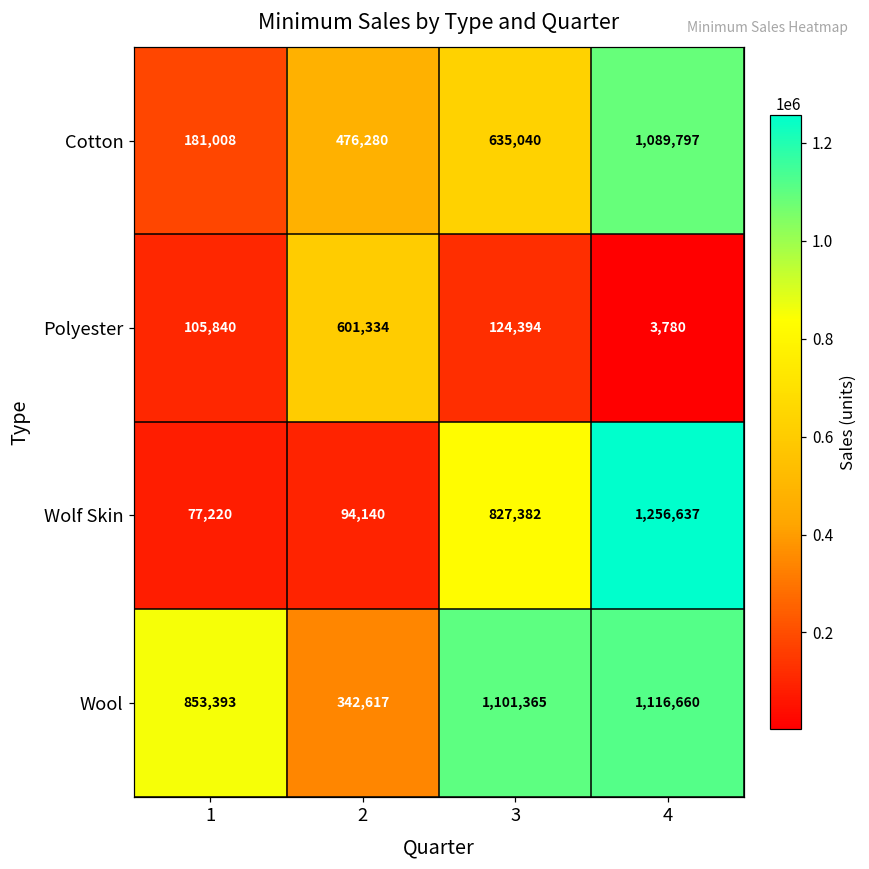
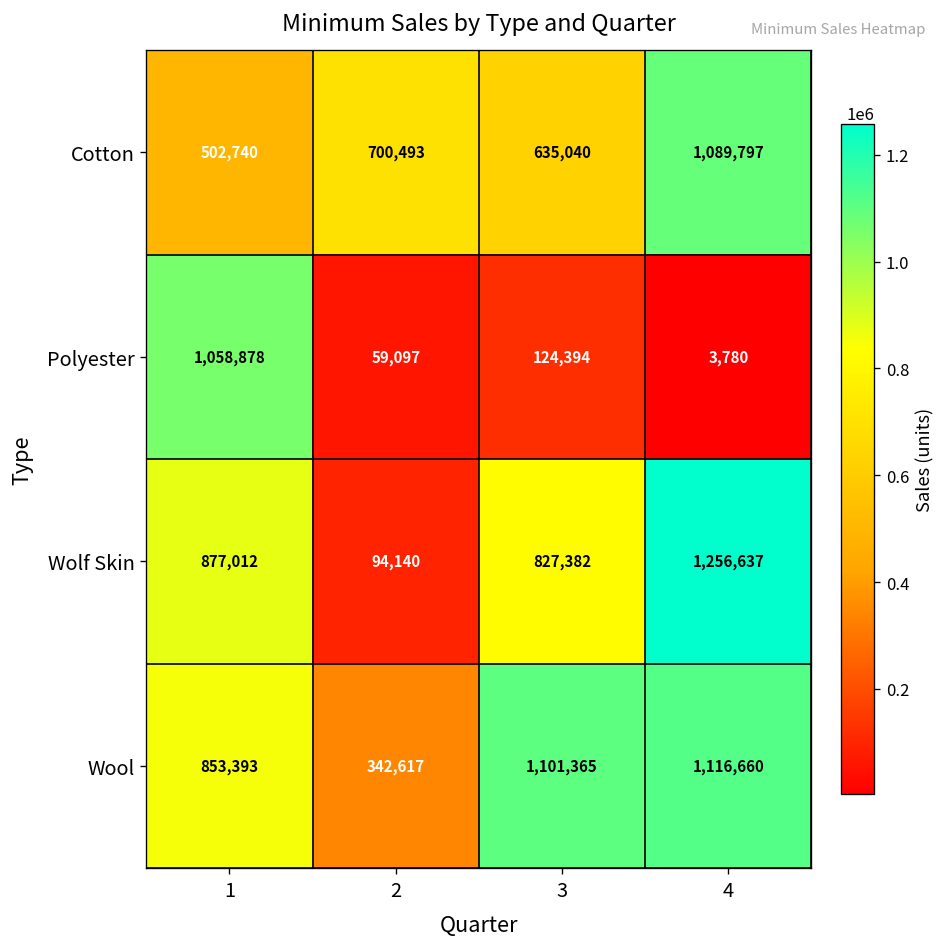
Cotton, 1: 181,008 -> 502,740
Cotton, 2: 476,280 -> 700,493
Polyester, 1: 105,840 -> 1,058,878
Polyester, 2: 601,334 -> 59,097
Wolf Skin, 1: 77,220 -> 877,012
